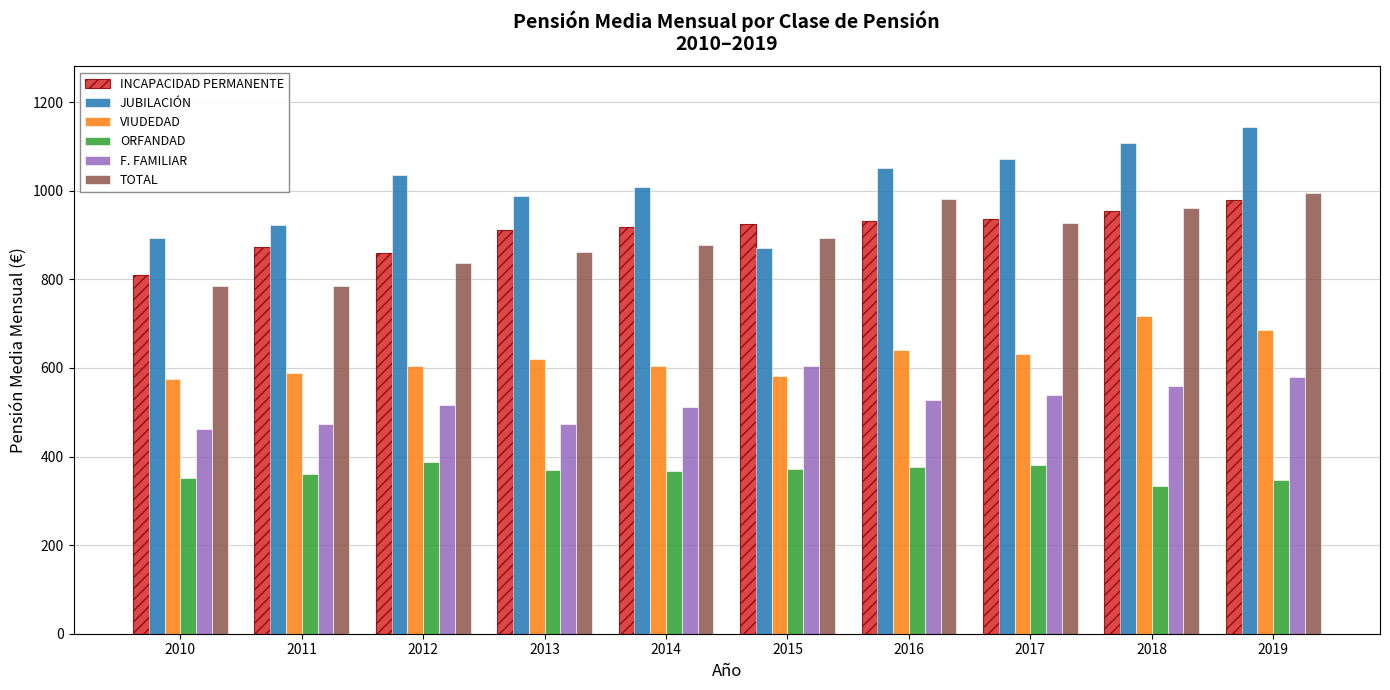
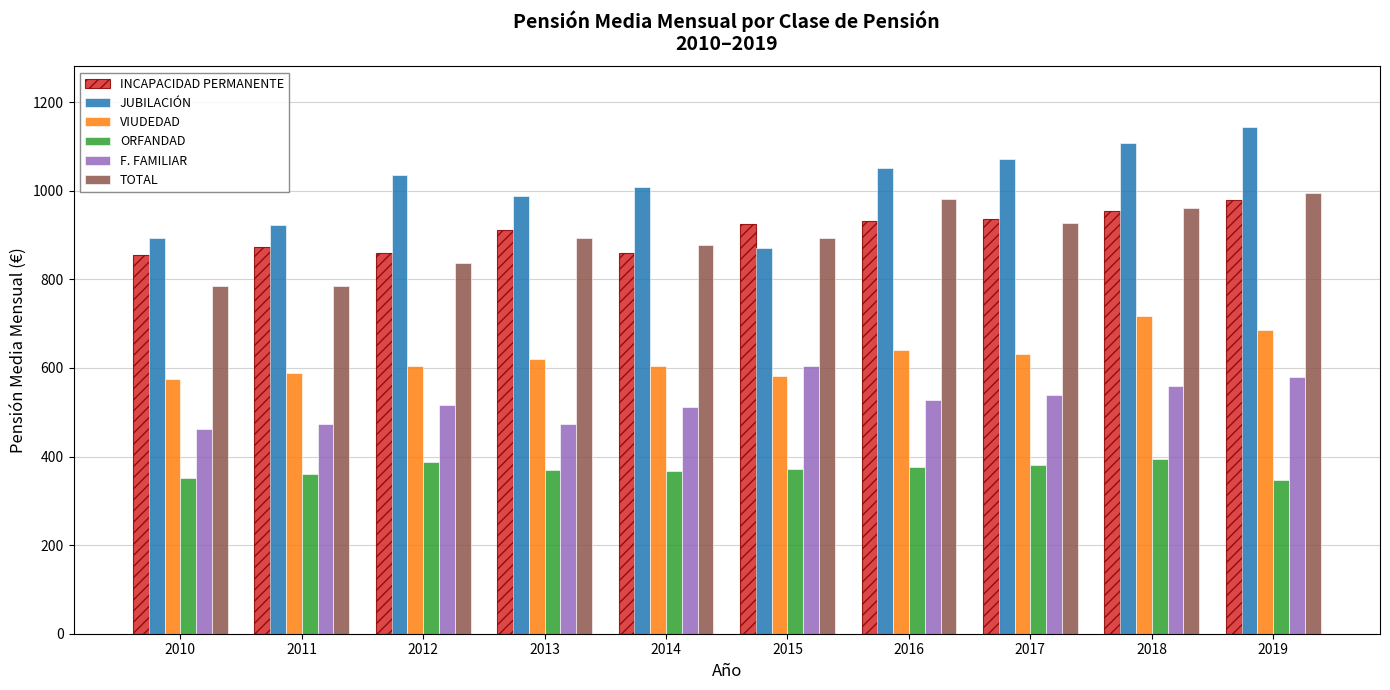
INCAPACIDAD PERMANENTE, 2010: 810 -> 850
TOTAL, 2013: 860 -> 890
INCAPACIDAD PERMANENTE, 2014: 920 -> 860
ORFANDAD, 2018: 330 -> 390
